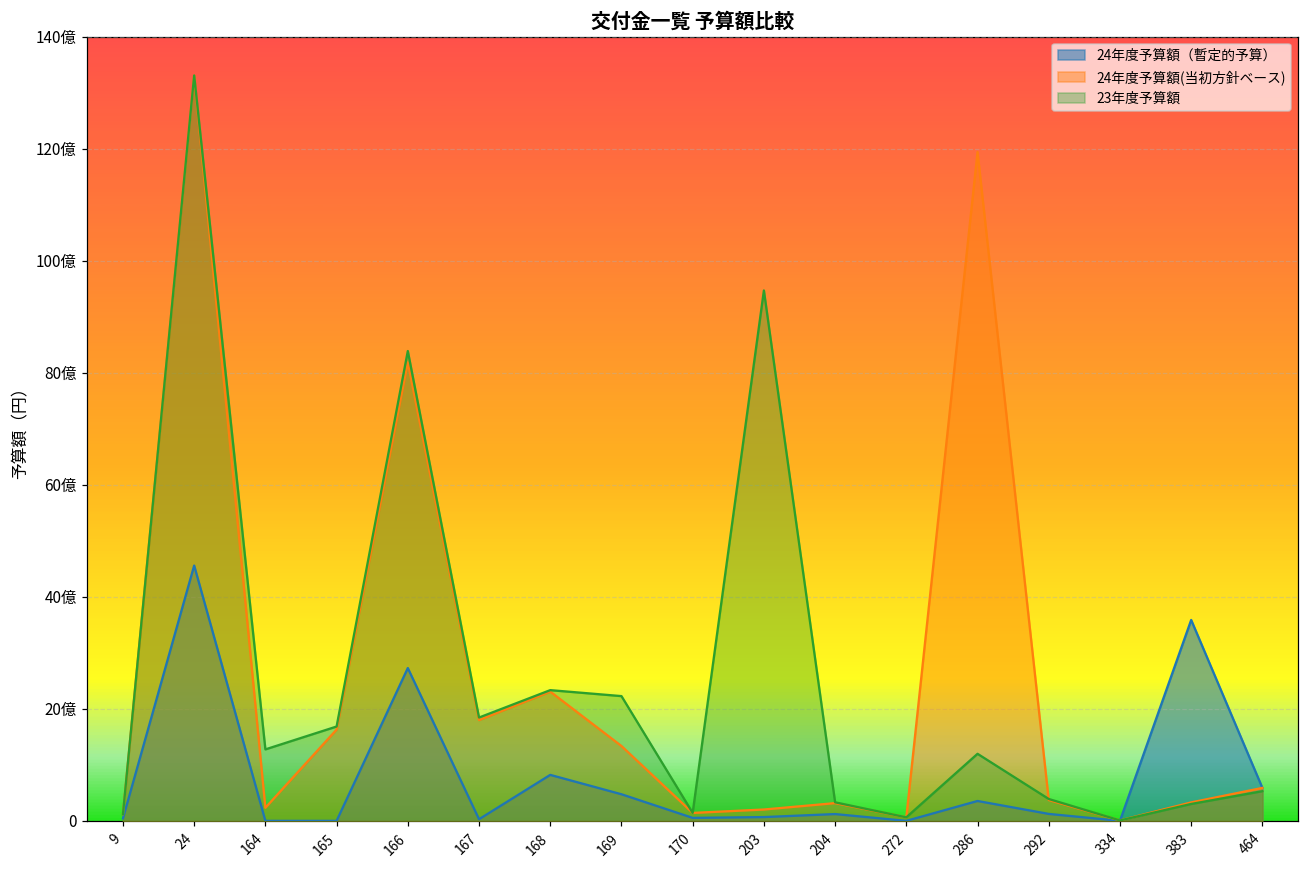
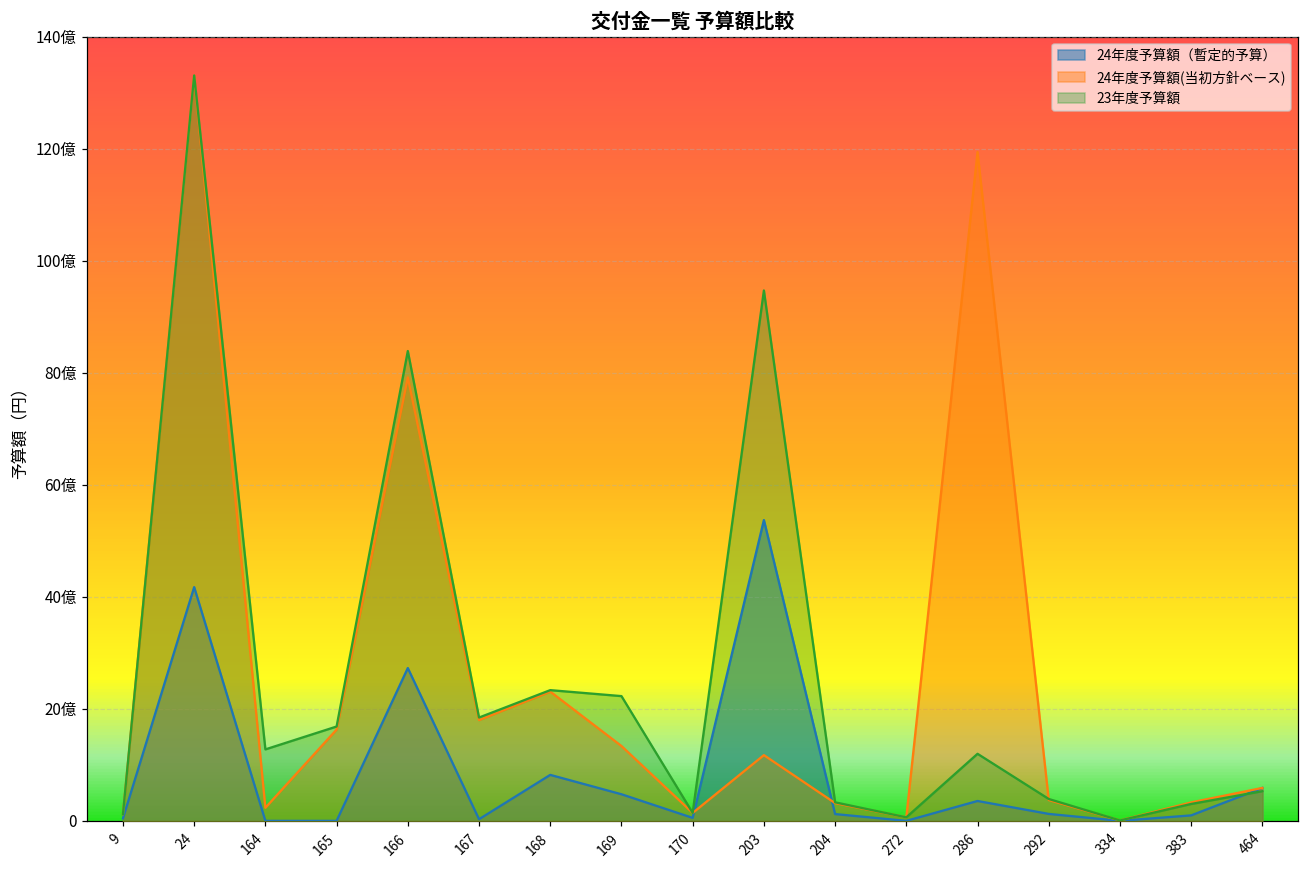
24年度予算額（暫定的予算）, 24: 46億 -> 42億
24年度予算額(当初方針ベース), 166: 82億 -> 79億
24年度予算額（暫定的予算）, 203: 1億 -> 54億
24年度予算額(当初方針ベース), 203: 2億 -> 12億
24年度予算額（暫定的予算）, 383: 36億 -> 1億
